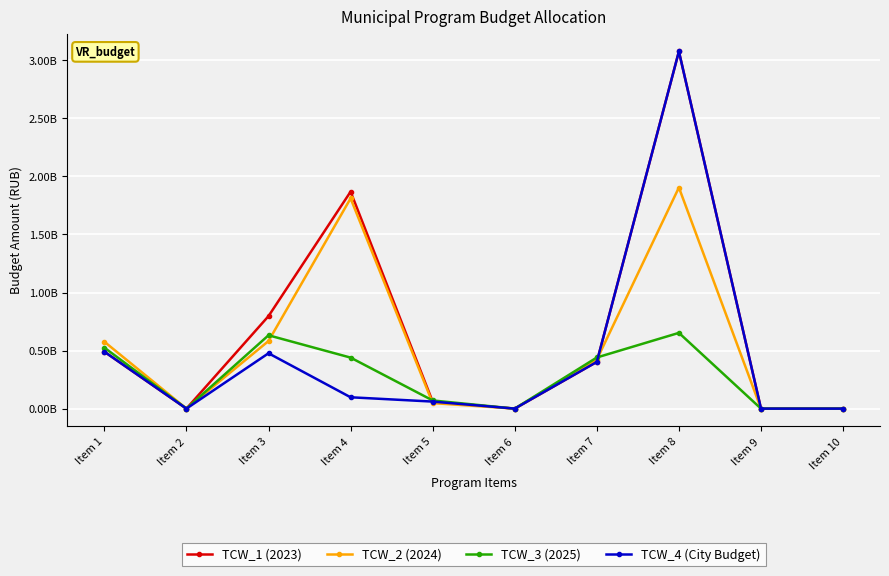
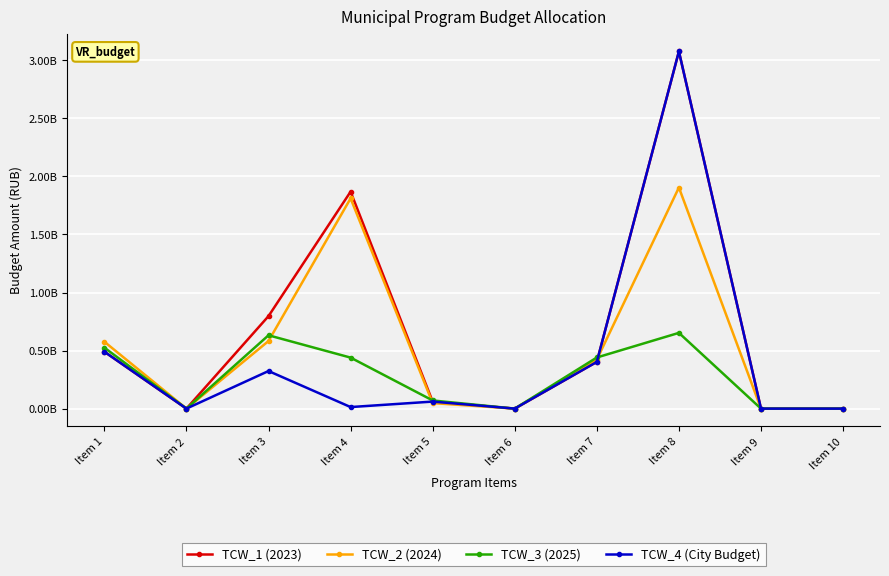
TCW_4 (City Budget), Item 3: 480000000 -> 320000000
TCW_4 (City Budget), Item 4: 100000000 -> 10000000
